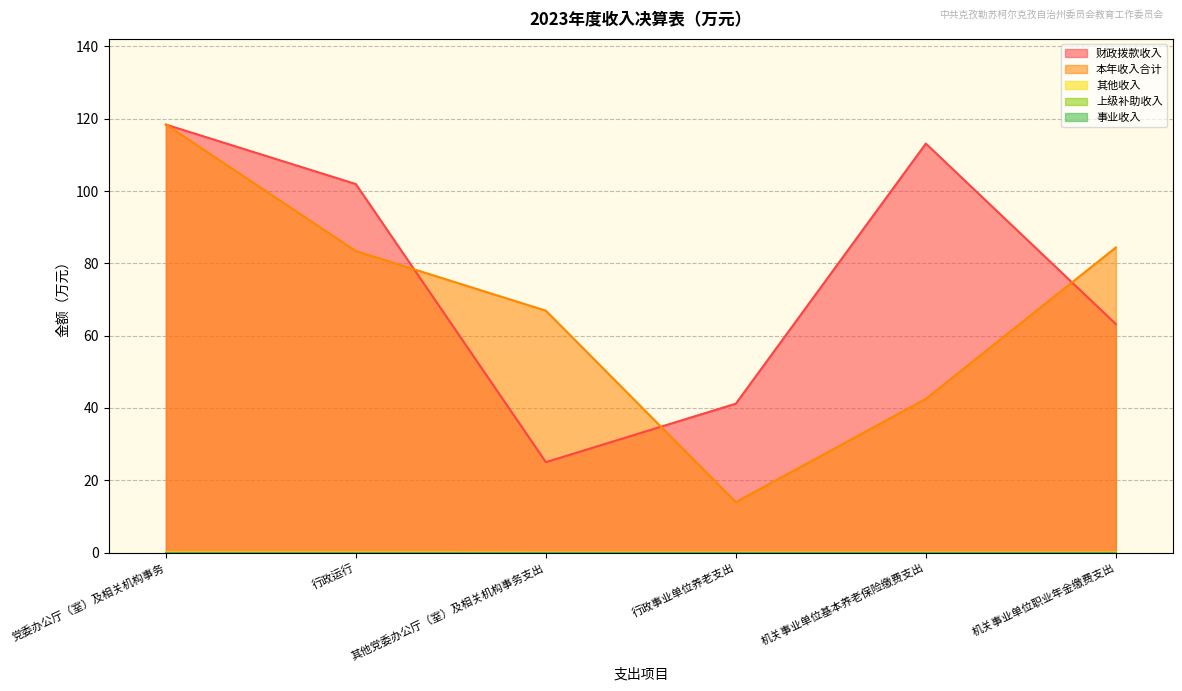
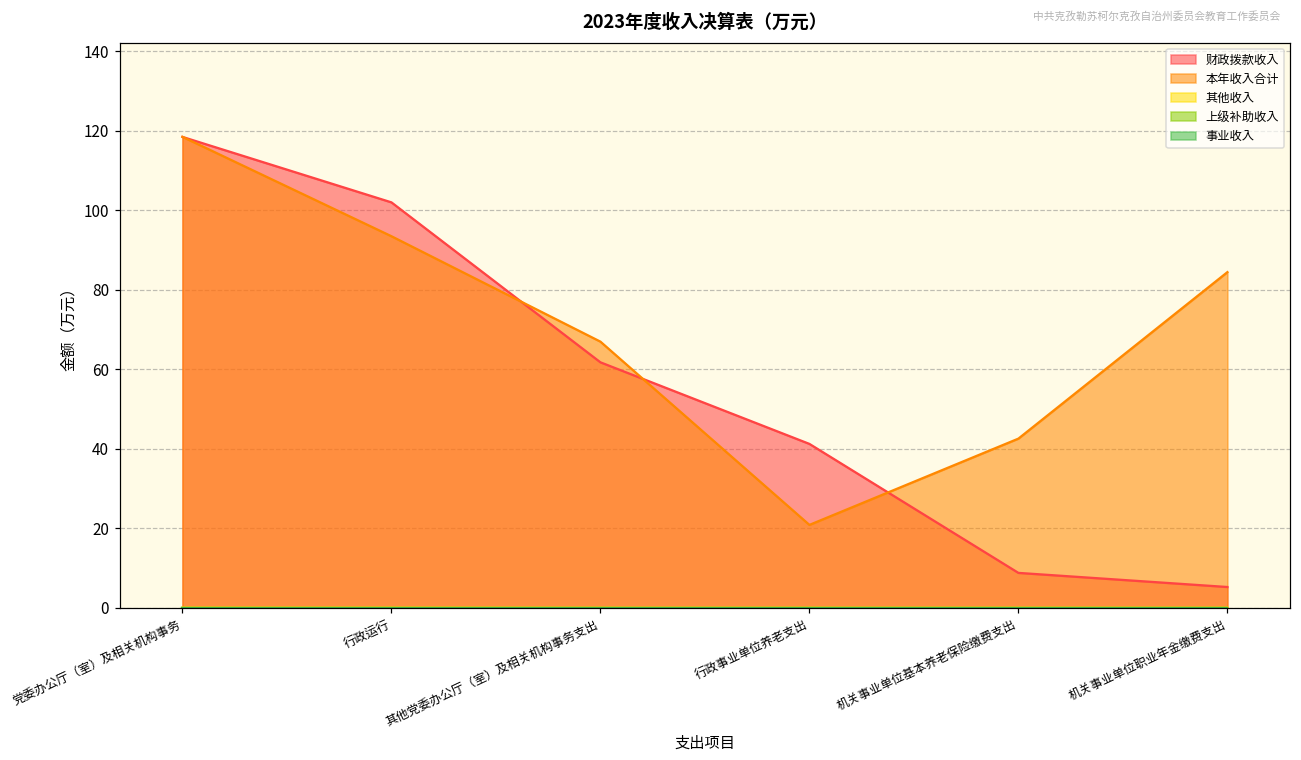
本年收入合计, 行政运行: 83 -> 93
财政拨款收入, 其他党委办公厅（室）及相关机构事务支出: 25 -> 62
本年收入合计, 行政事业单位养老支出: 14 -> 21
财政拨款收入, 机关事业单位基本养老保险缴费支出: 113 -> 9
财政拨款收入, 机关事业单位职业年金缴费支出: 63 -> 5
